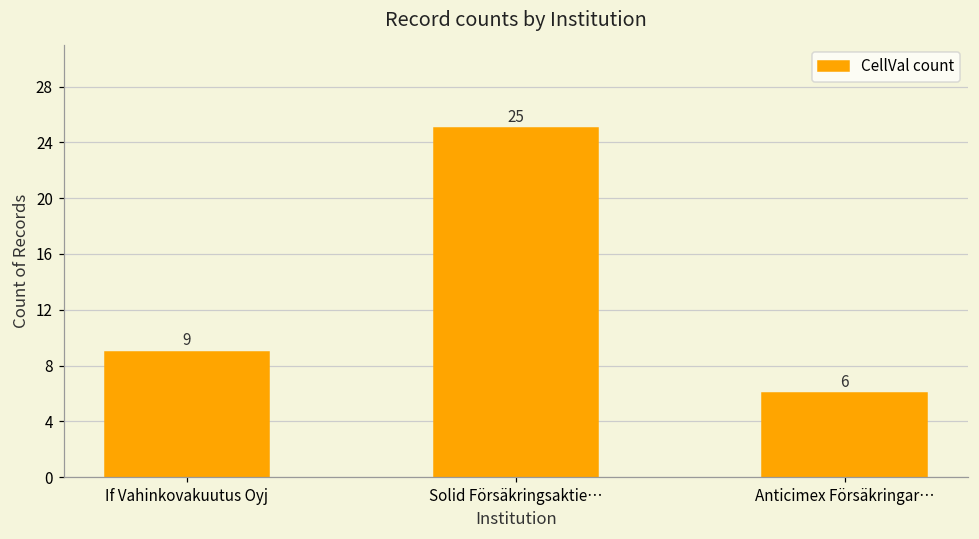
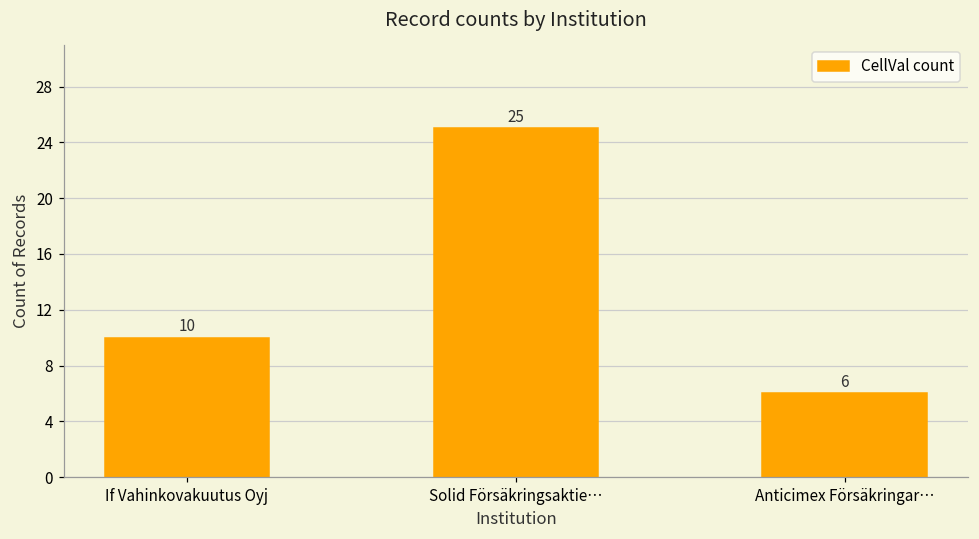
If Vahinkovakuutus Oyj: 9 -> 10
